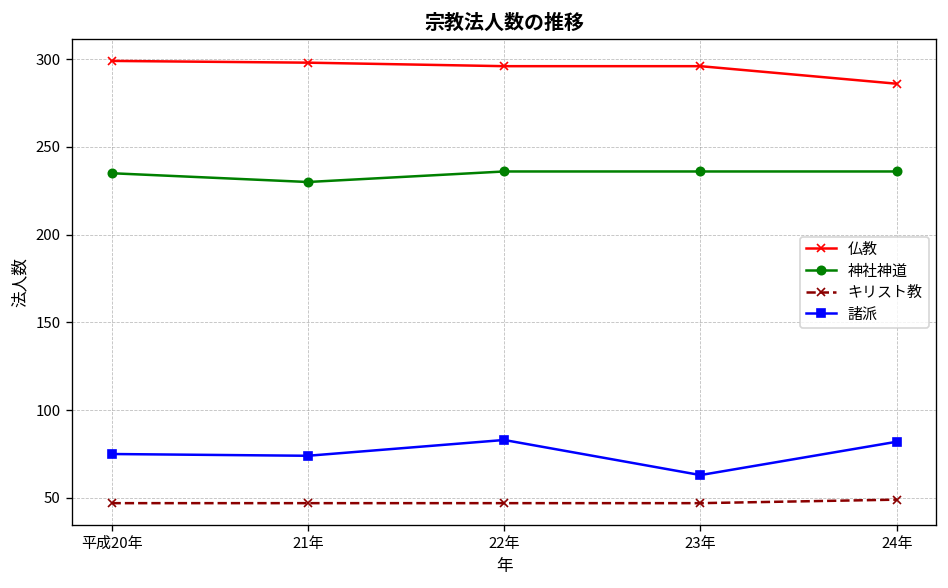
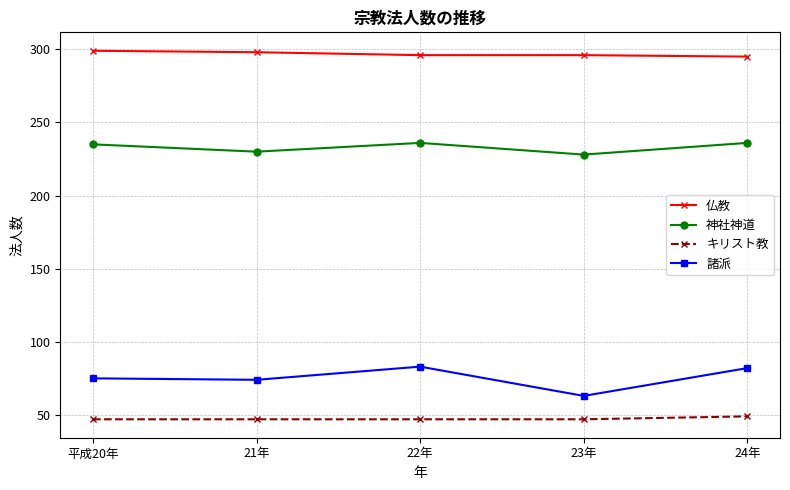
神社神道, 23年: 236 -> 228
仏教, 24年: 286 -> 295
